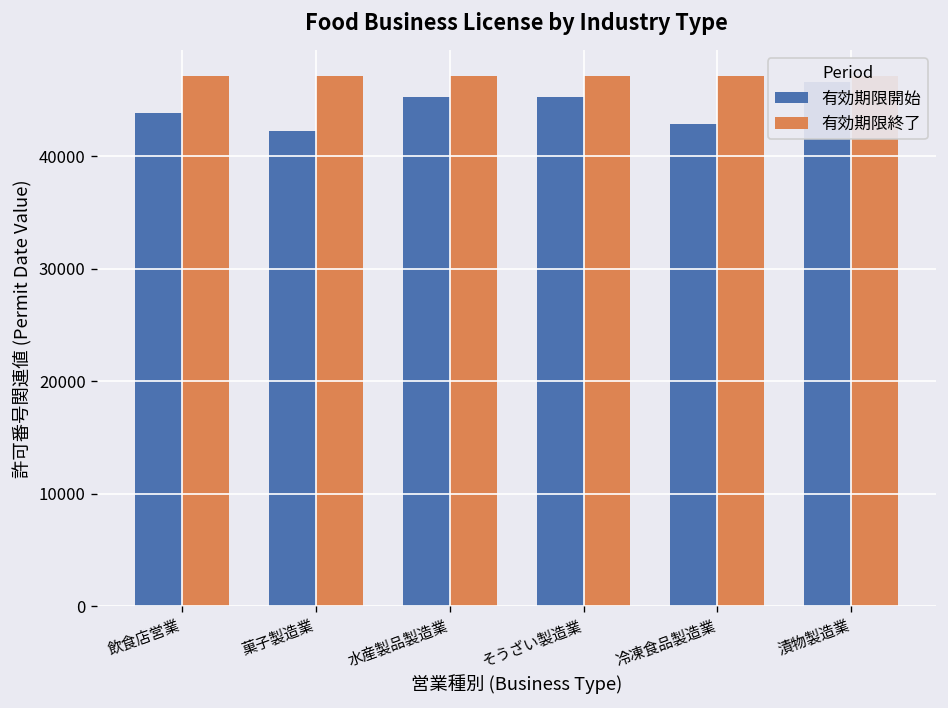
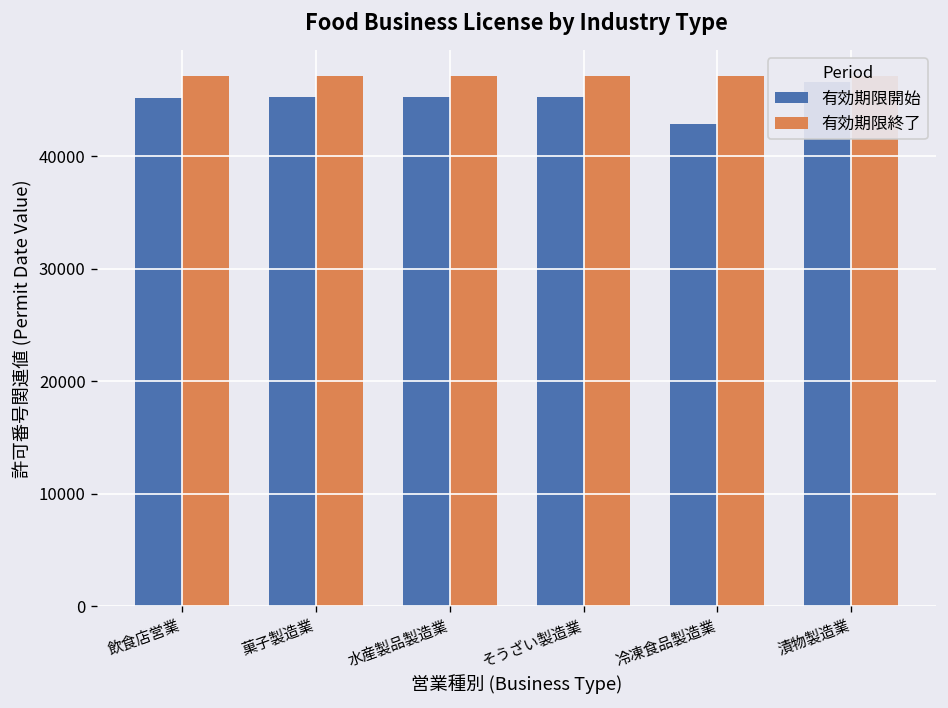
有効期限開始, 飲食店営業: 44000 -> 45000
有効期限開始, 菓子製造業: 42000 -> 45000
